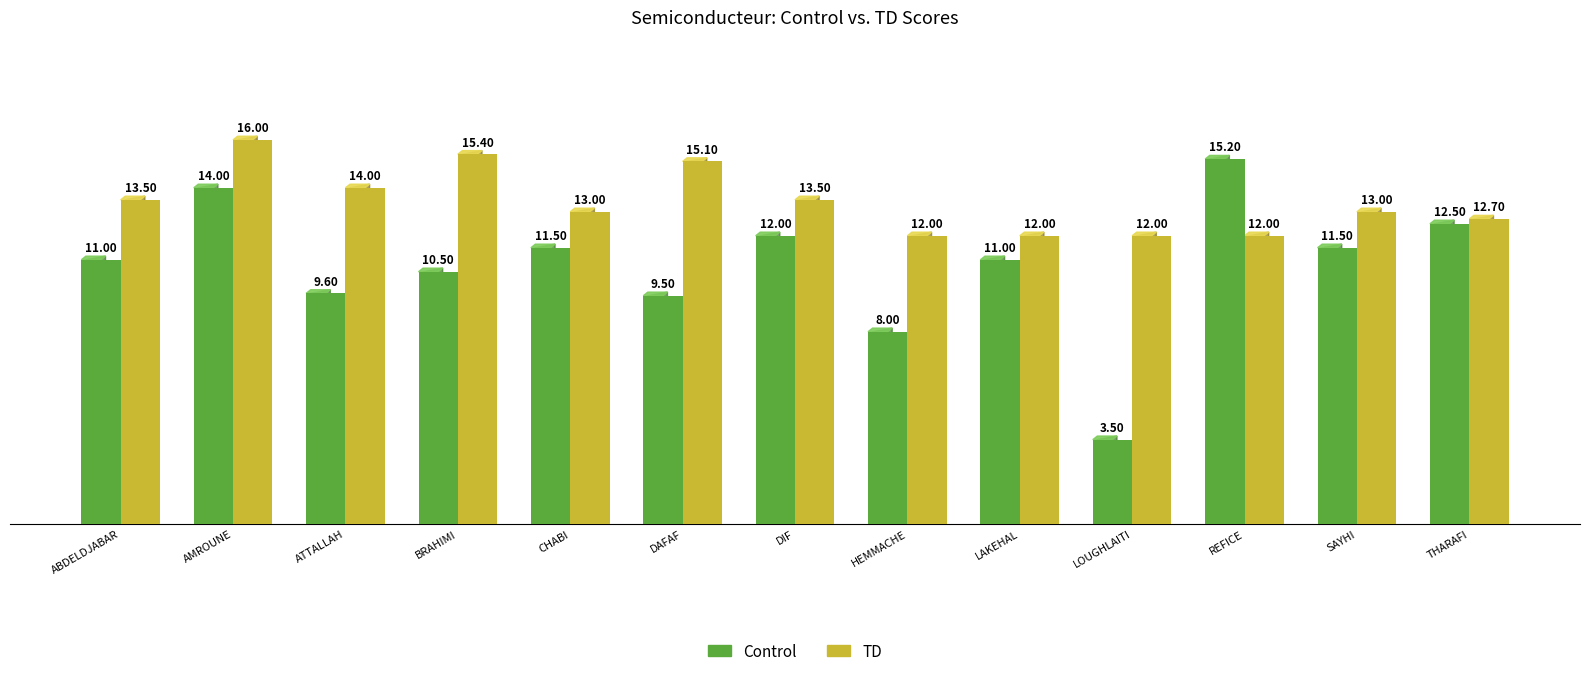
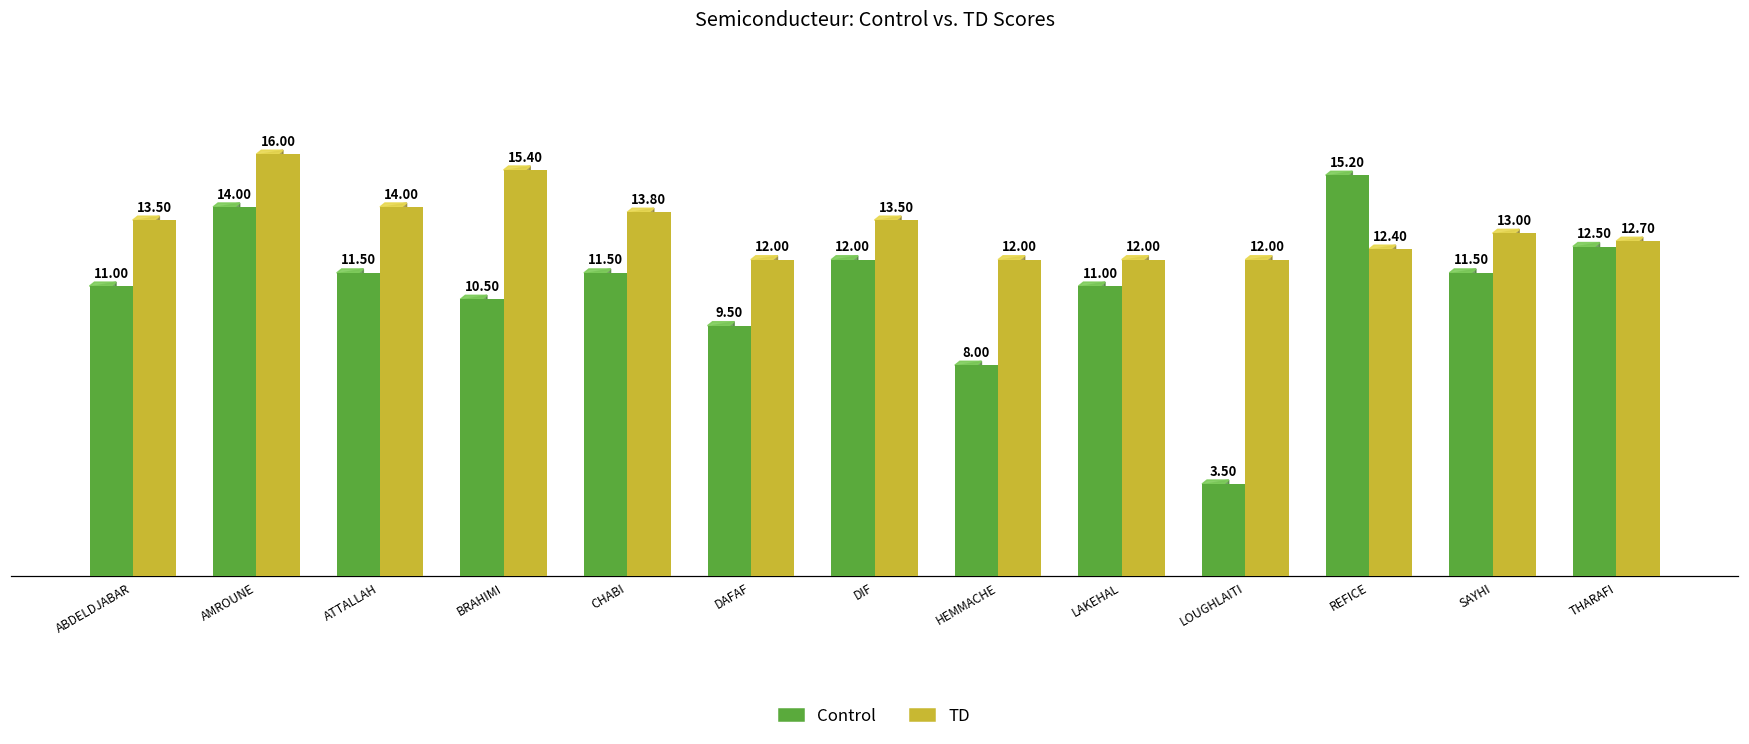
Control, ATTALLAH: 9.60 -> 11.50
TD, CHABI: 13.00 -> 13.80
TD, DAFAF: 15.10 -> 12.00
TD, REFICE: 12.00 -> 12.40
